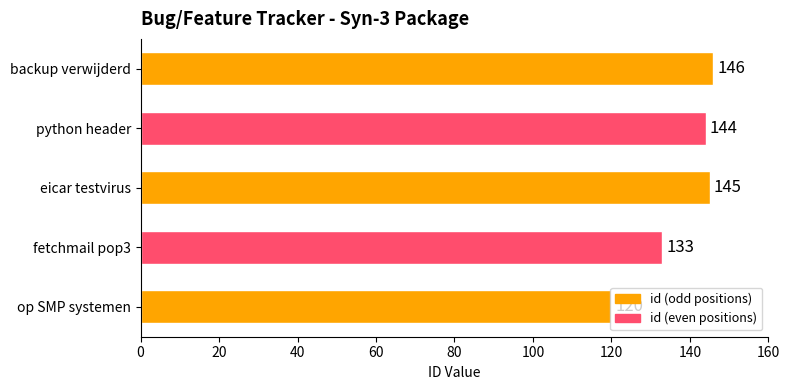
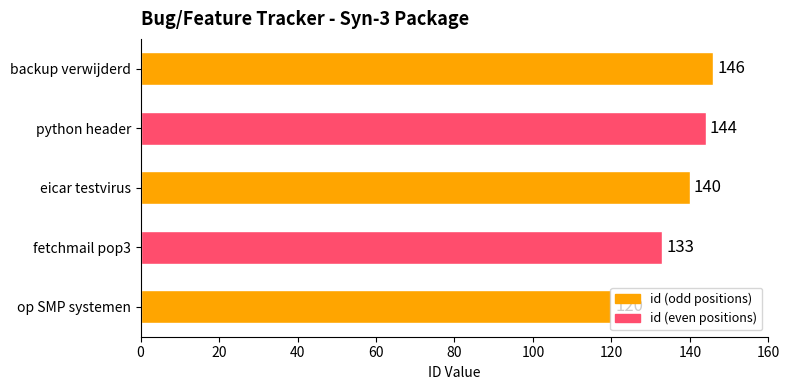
eicar testvirus: 145 -> 140
